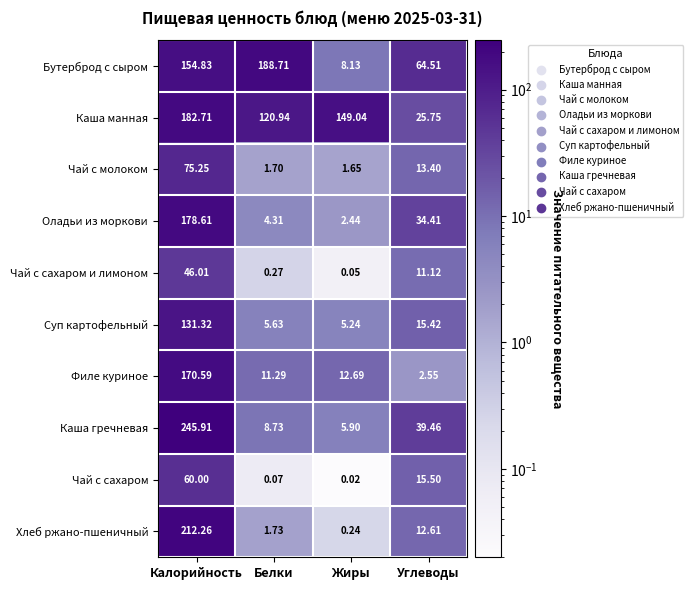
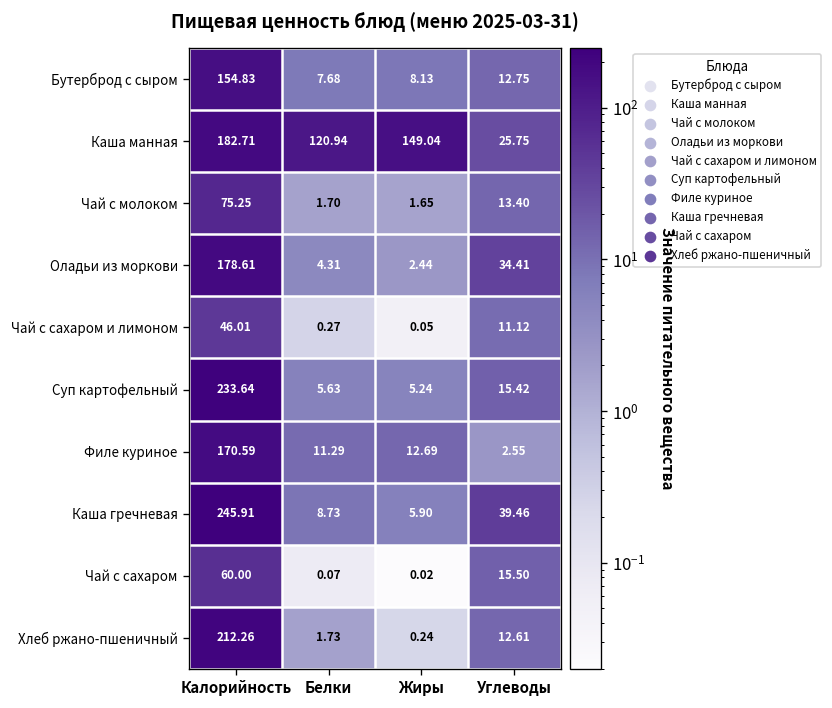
Бутерброд с сыром, Белки: 188.71 -> 7.68
Бутерброд с сыром, Углеводы: 64.51 -> 12.75
Суп картофельный, Калорийность: 131.32 -> 233.64
